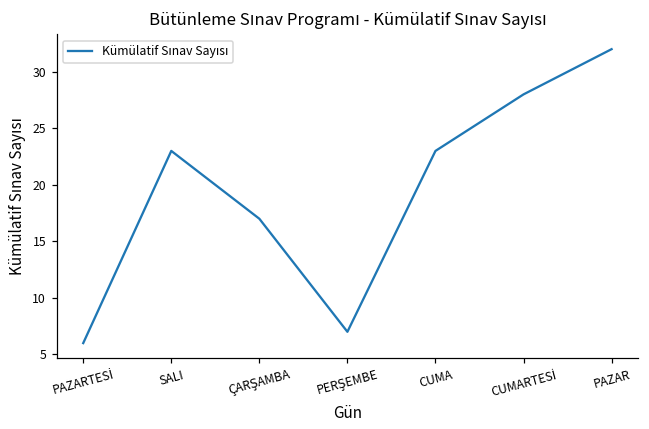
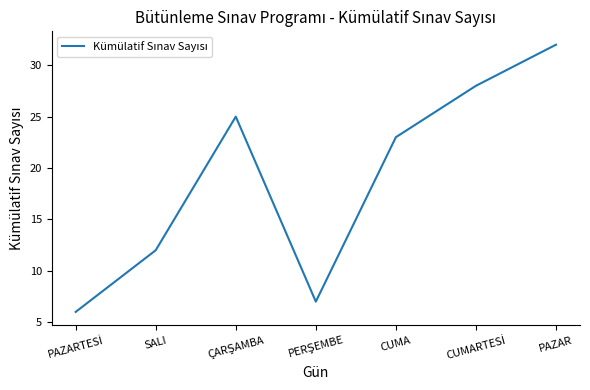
SALI: 23 -> 12
ÇARŞAMBA: 17 -> 25
